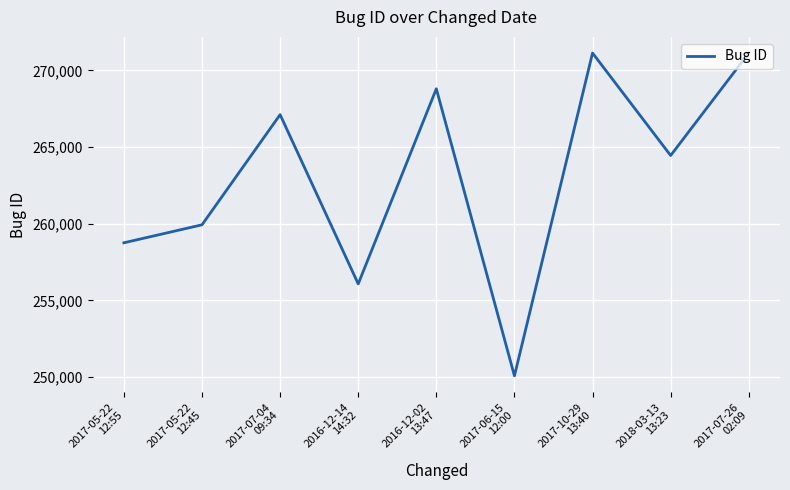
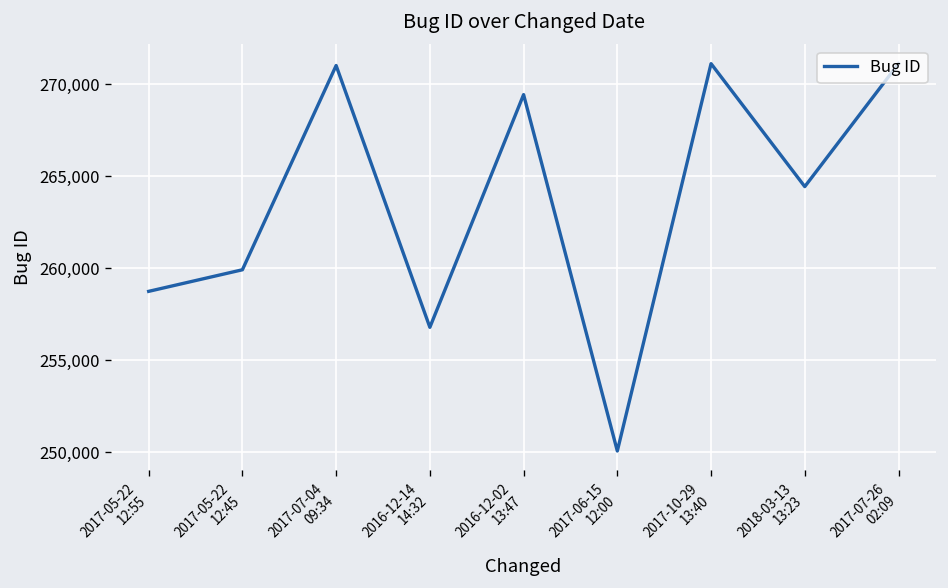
2017-07-04 09:34: 267,100 -> 271,000
2016-12-14 14:32: 256,100 -> 256,800
2016-12-02 13:47: 268,800 -> 269,500
